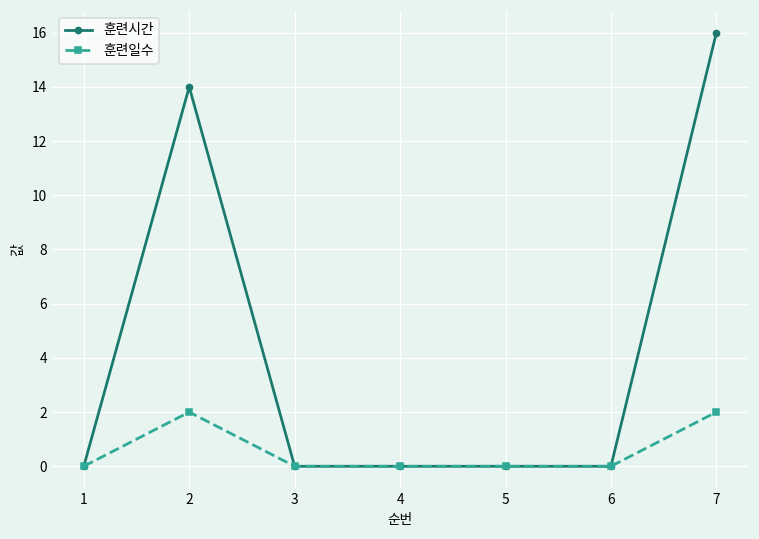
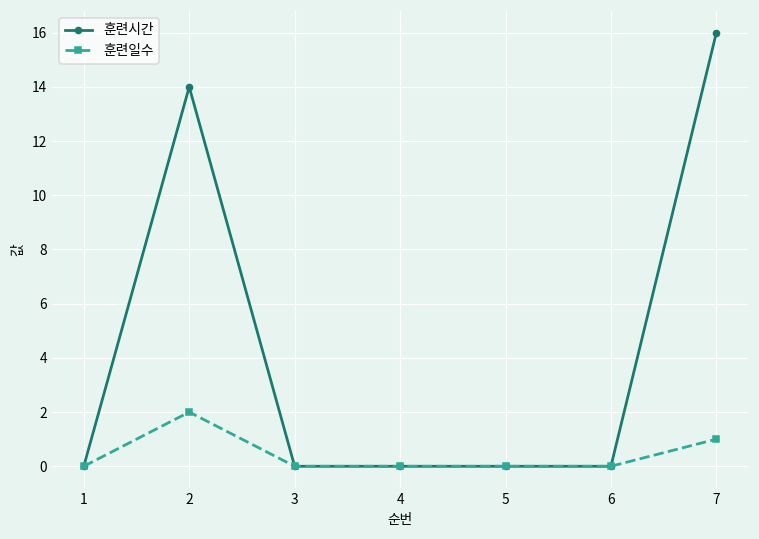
훈련일수, 7: 2 -> 1
